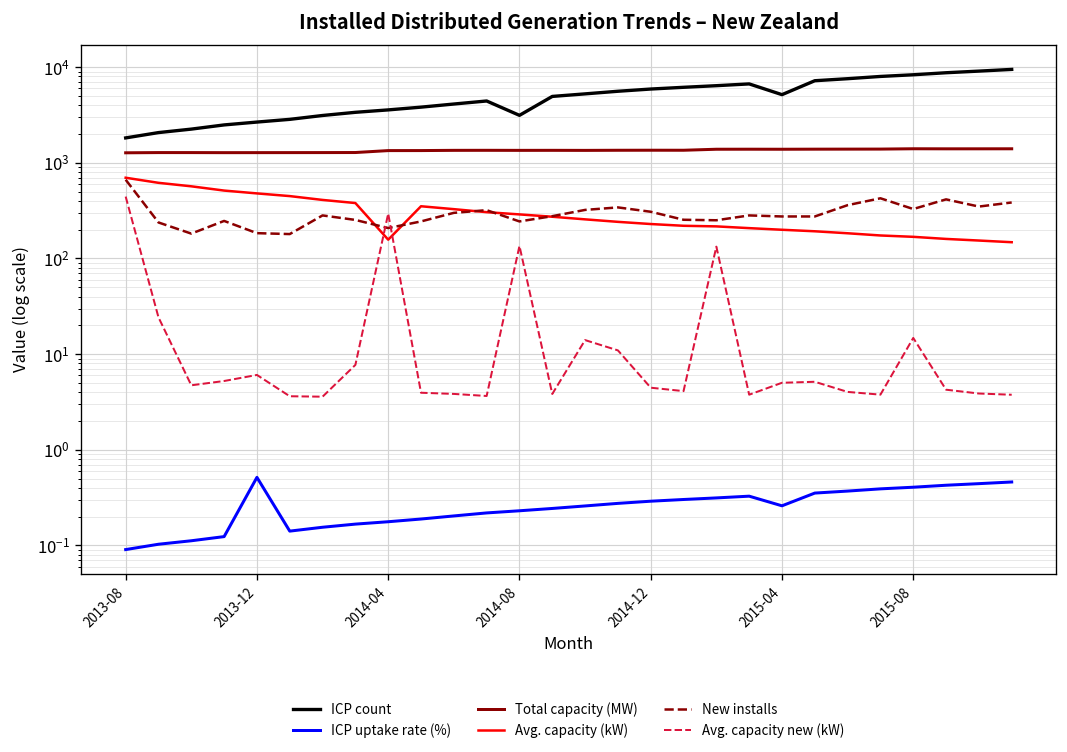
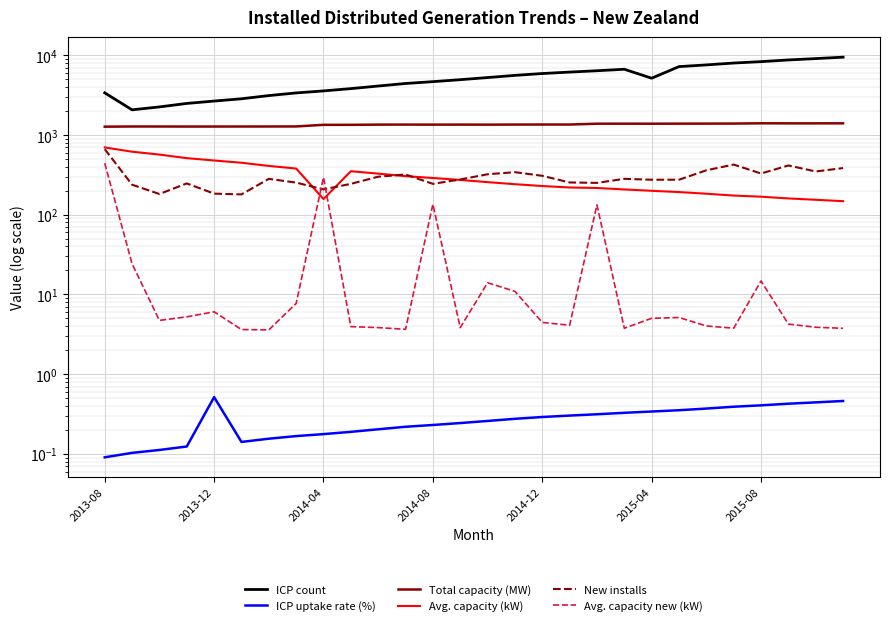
ICP count, 2013-08: 1800 -> 3400
ICP count, 2014-08: 3100 -> 5000
ICP uptake rate (%), 2015-04: 0.26 -> 0.34
